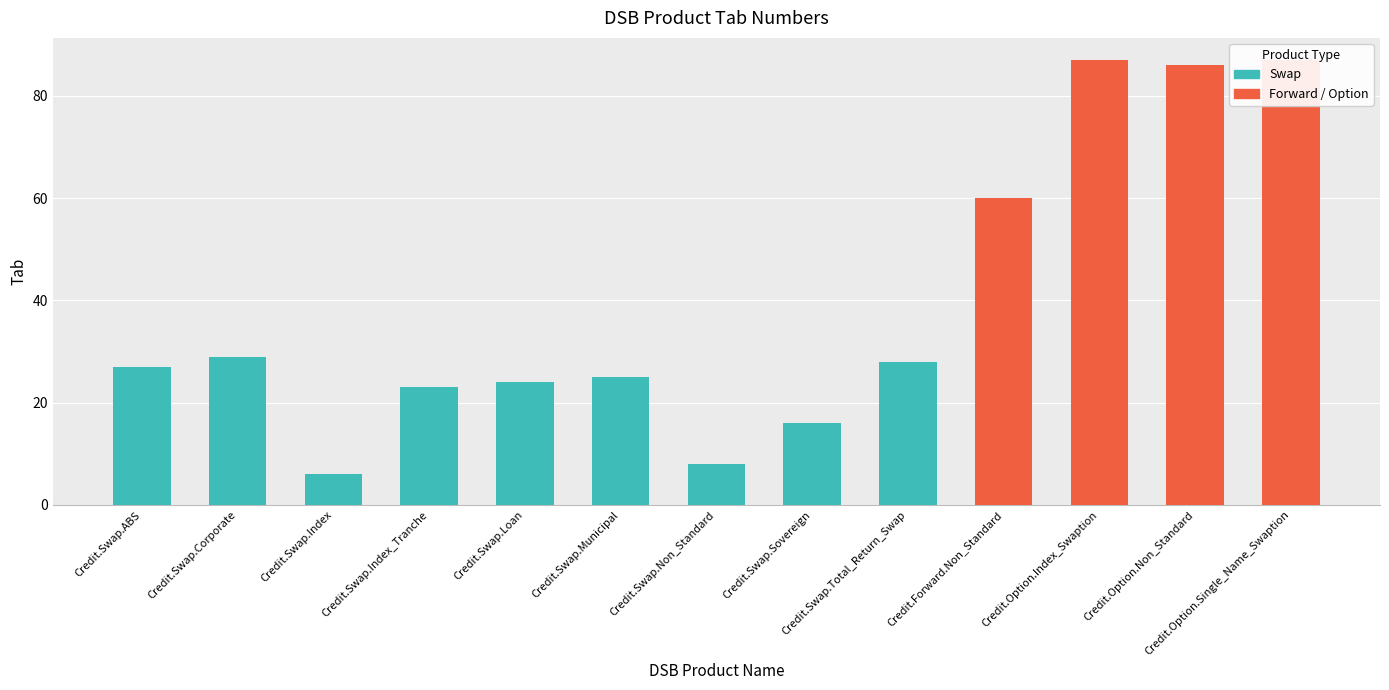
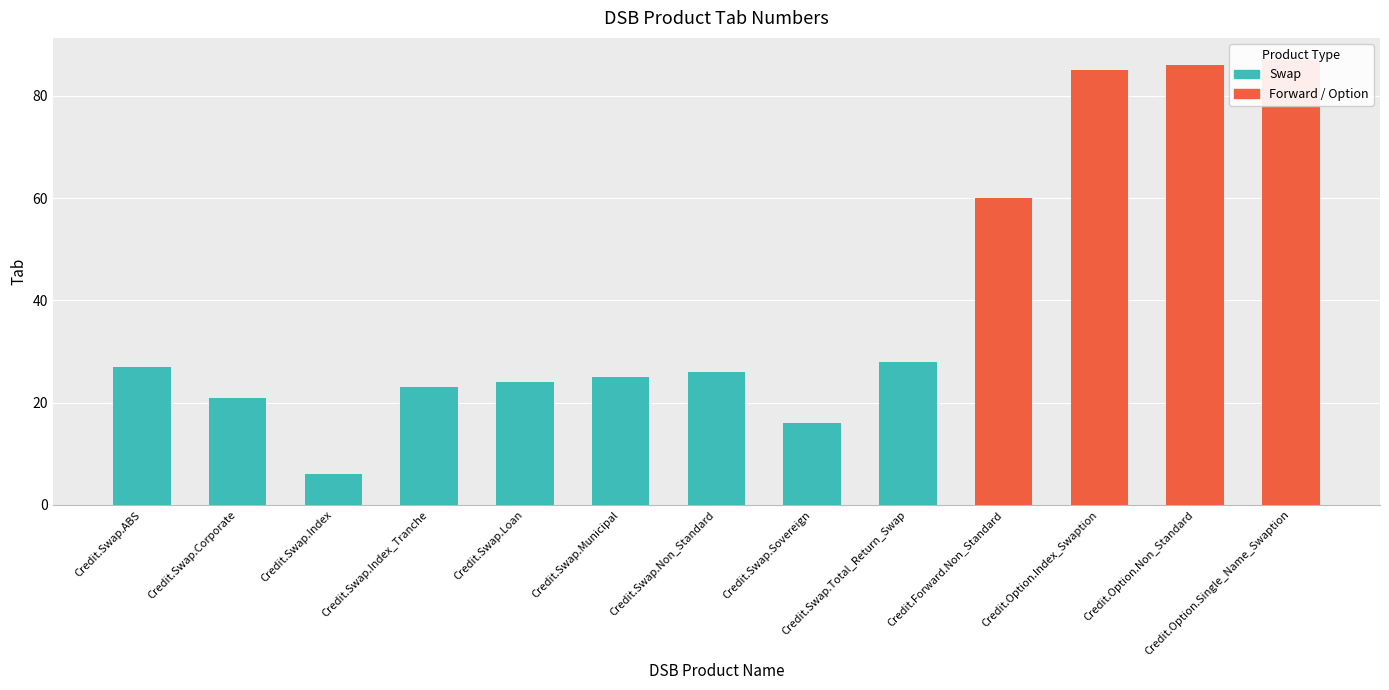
Credit.Swap.Corporate: 29 -> 21
Credit.Swap.Non_Standard: 8 -> 26
Credit.Option.Index_Swaption: 87 -> 85
